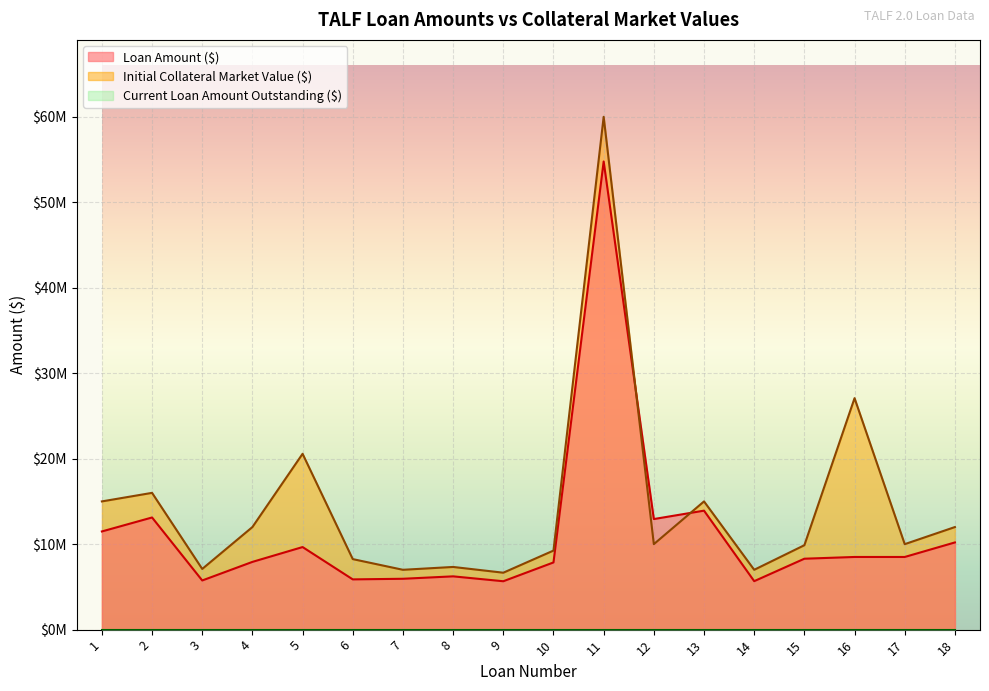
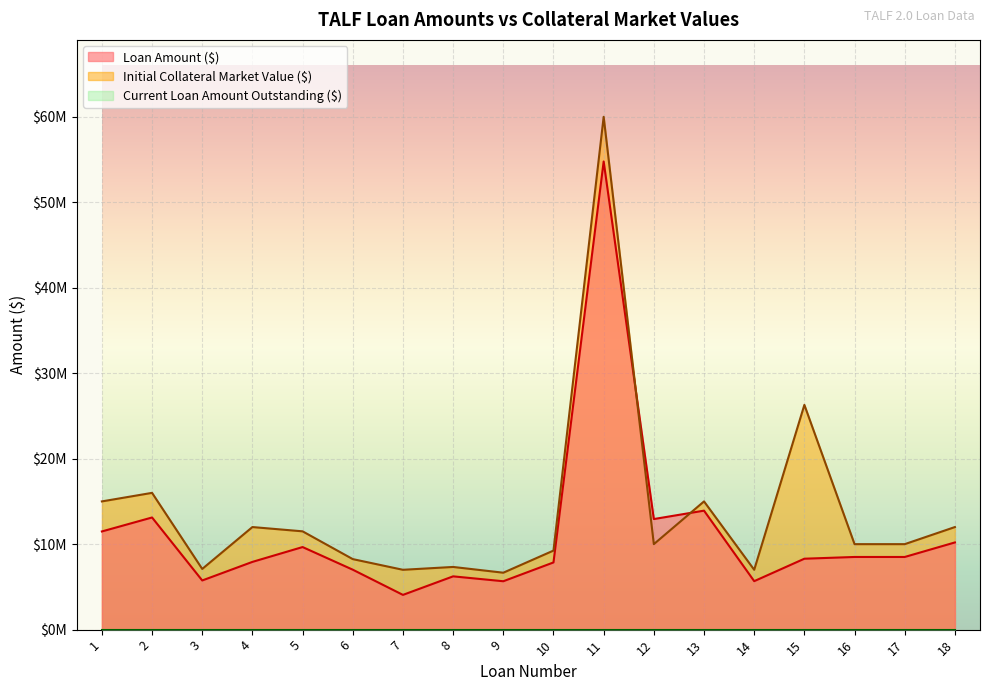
Initial Collateral Market Value ($), 5: $21000000 -> $12000000
Loan Amount ($), 6: $6000000 -> $7000000
Loan Amount ($), 7: $6000000 -> $4000000
Initial Collateral Market Value ($), 15: $10000000 -> $26000000
Initial Collateral Market Value ($), 16: $27000000 -> $10000000
